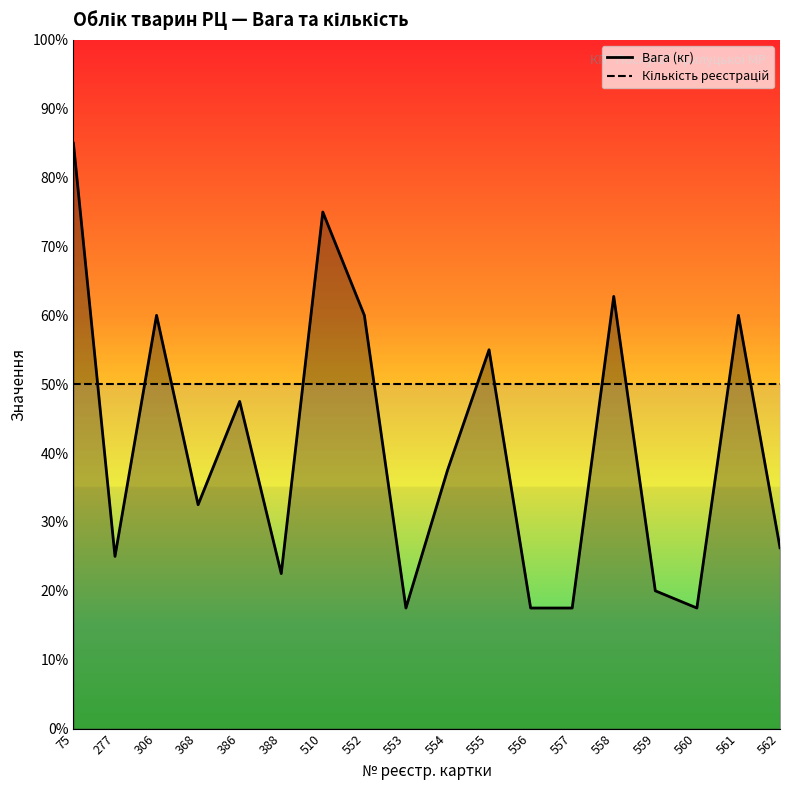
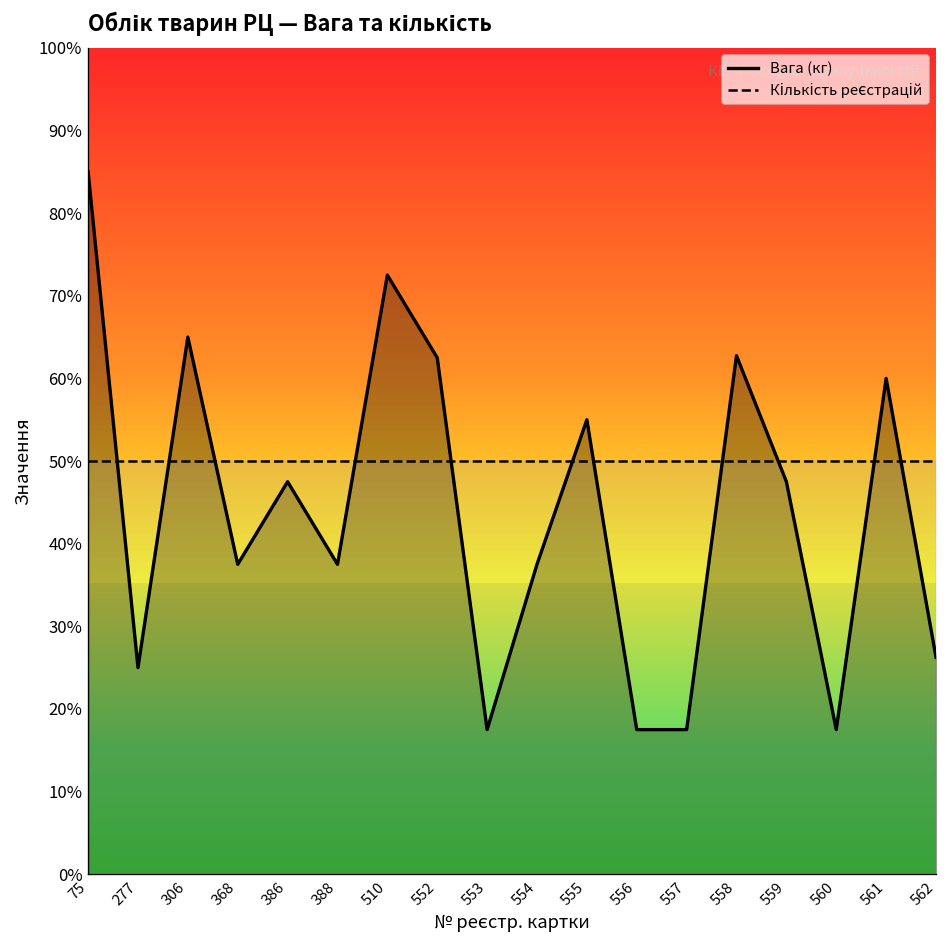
Вага (кг), 306: 60% -> 65%
Вага (кг), 368: 33% -> 38%
Вага (кг), 388: 23% -> 38%
Вага (кг), 510: 75% -> 73%
Вага (кг), 552: 60% -> 63%
Вага (кг), 559: 20% -> 48%
